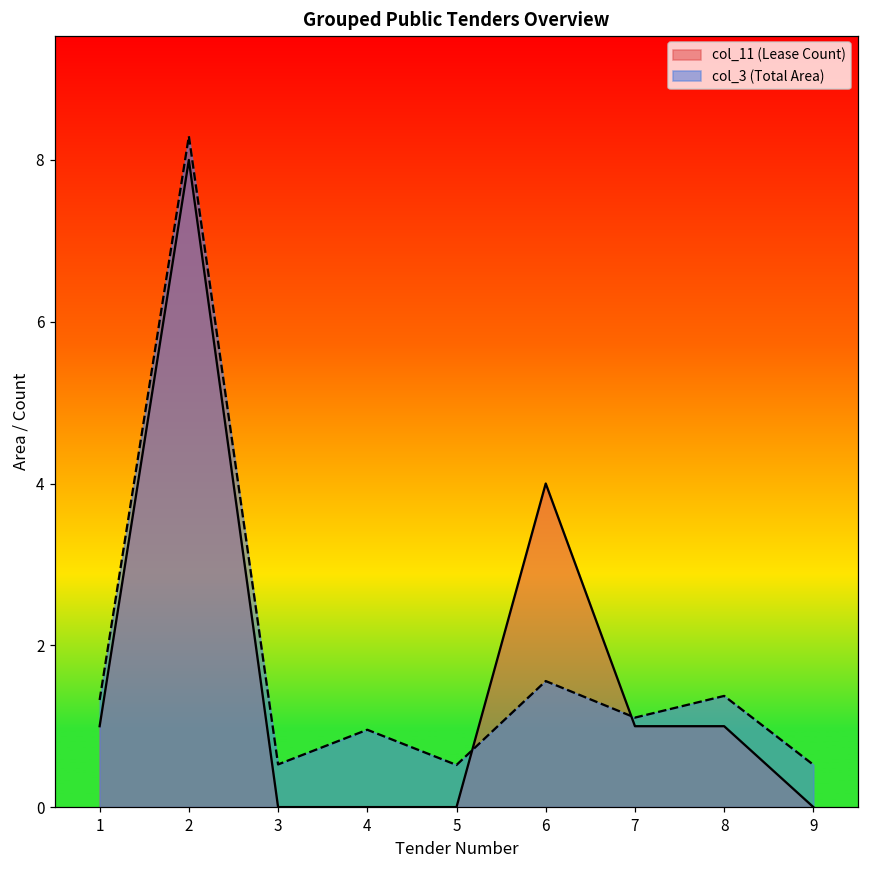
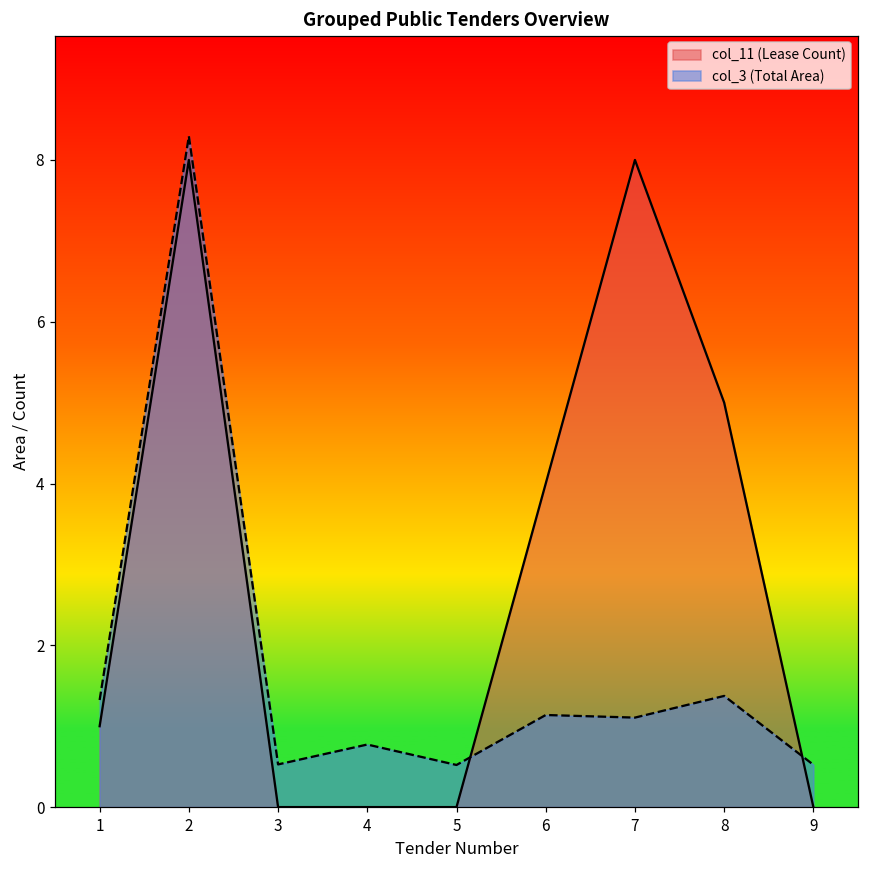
col_3 (Total Area), 4: 1.0 -> 0.8
col_3 (Total Area), 6: 1.6 -> 1.1
col_11 (Lease Count), 7: 1 -> 8
col_11 (Lease Count), 8: 1 -> 5
